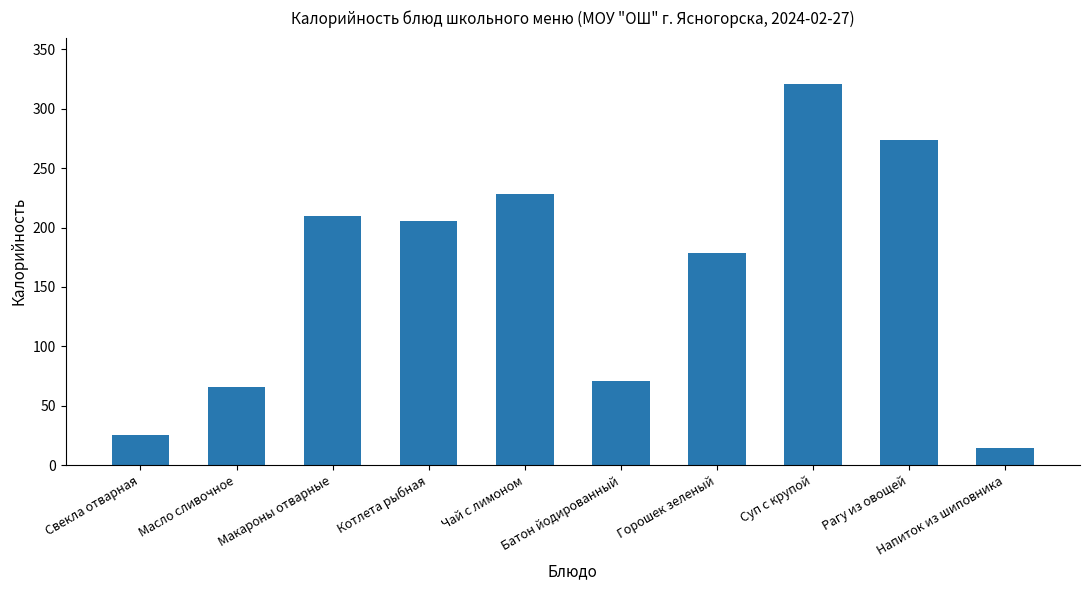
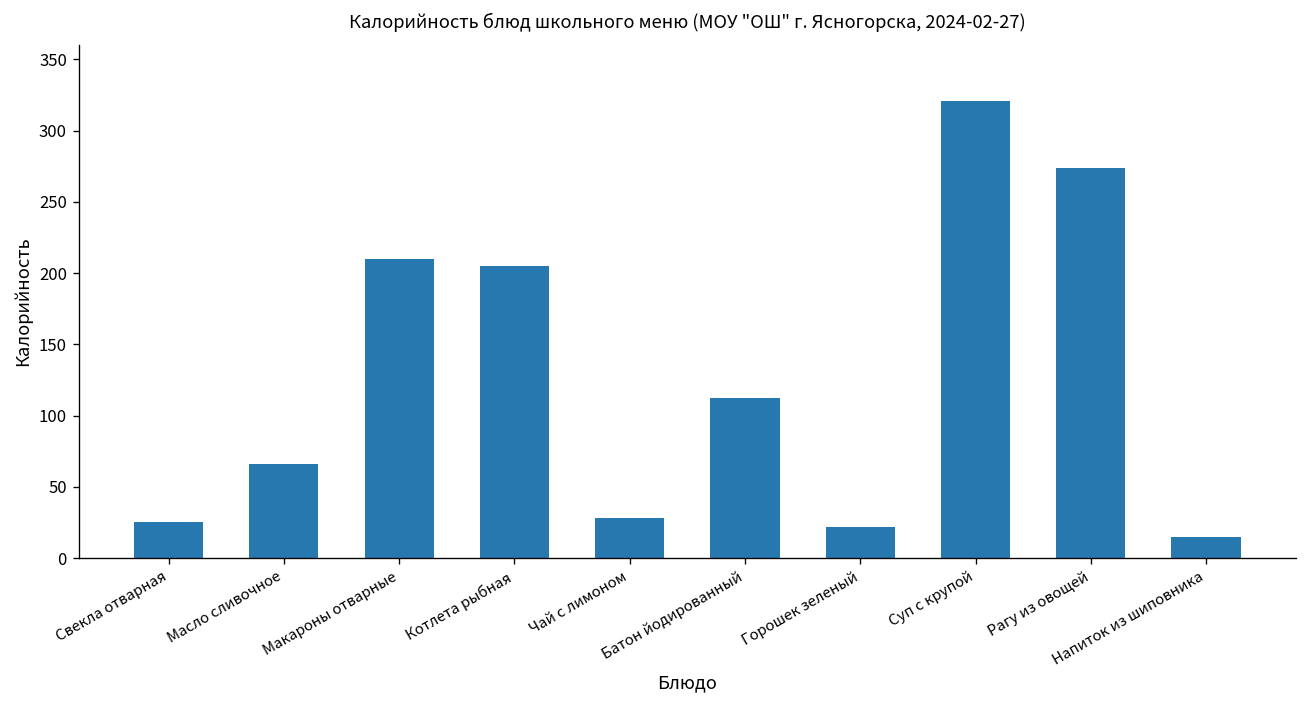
Чай с лимоном: 228 -> 28
Батон йодированный: 71 -> 112
Горошек зеленый: 179 -> 22
